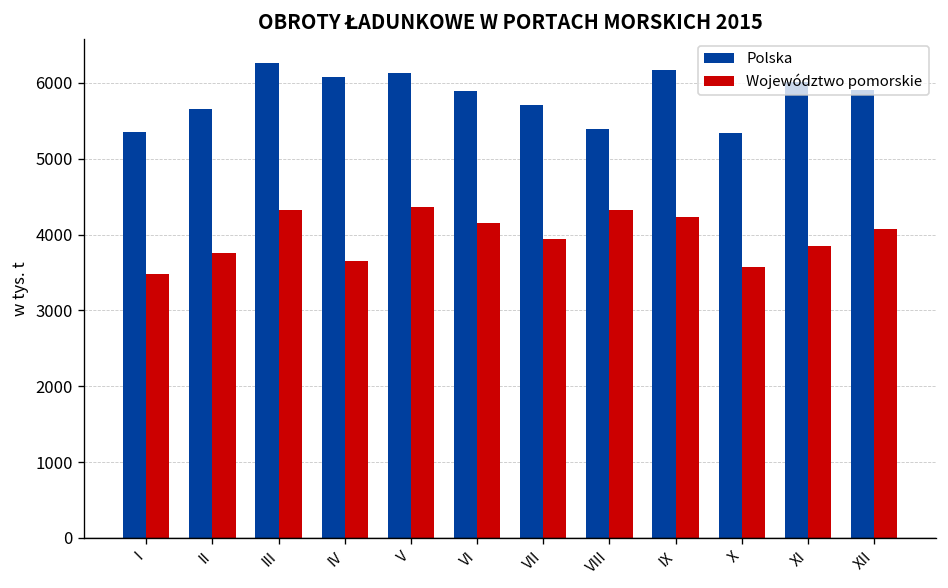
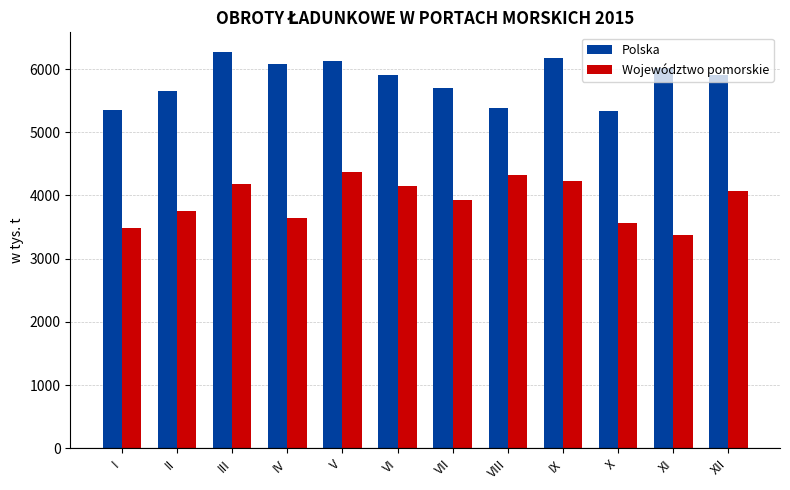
Województwo pomorskie, III: 4300 -> 4200
Województwo pomorskie, XI: 3800 -> 3400
